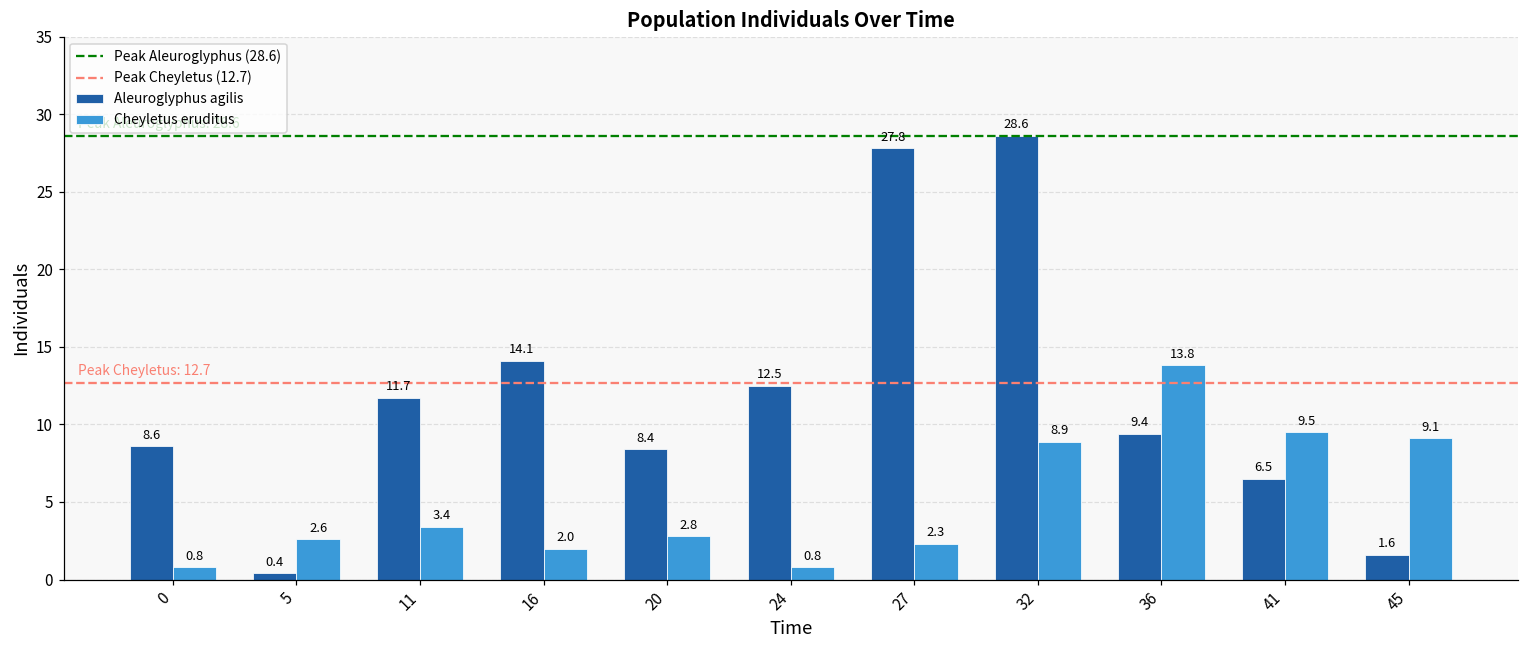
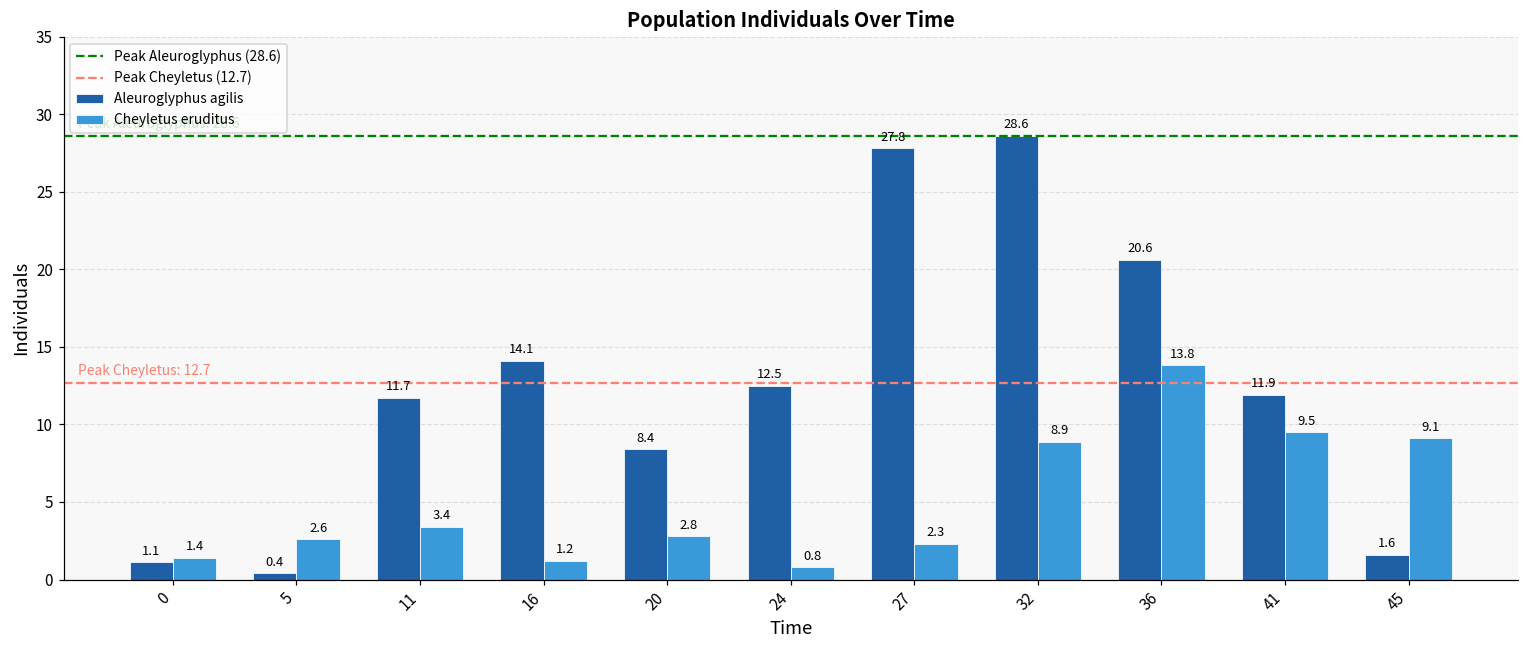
Aleuroglyphus agilis, 0: 8.6 -> 1.1
Cheyletus eruditus, 0: 0.8 -> 1.4
Cheyletus eruditus, 16: 2.0 -> 1.2
Aleuroglyphus agilis, 36: 9.4 -> 20.6
Aleuroglyphus agilis, 41: 6.5 -> 11.9
